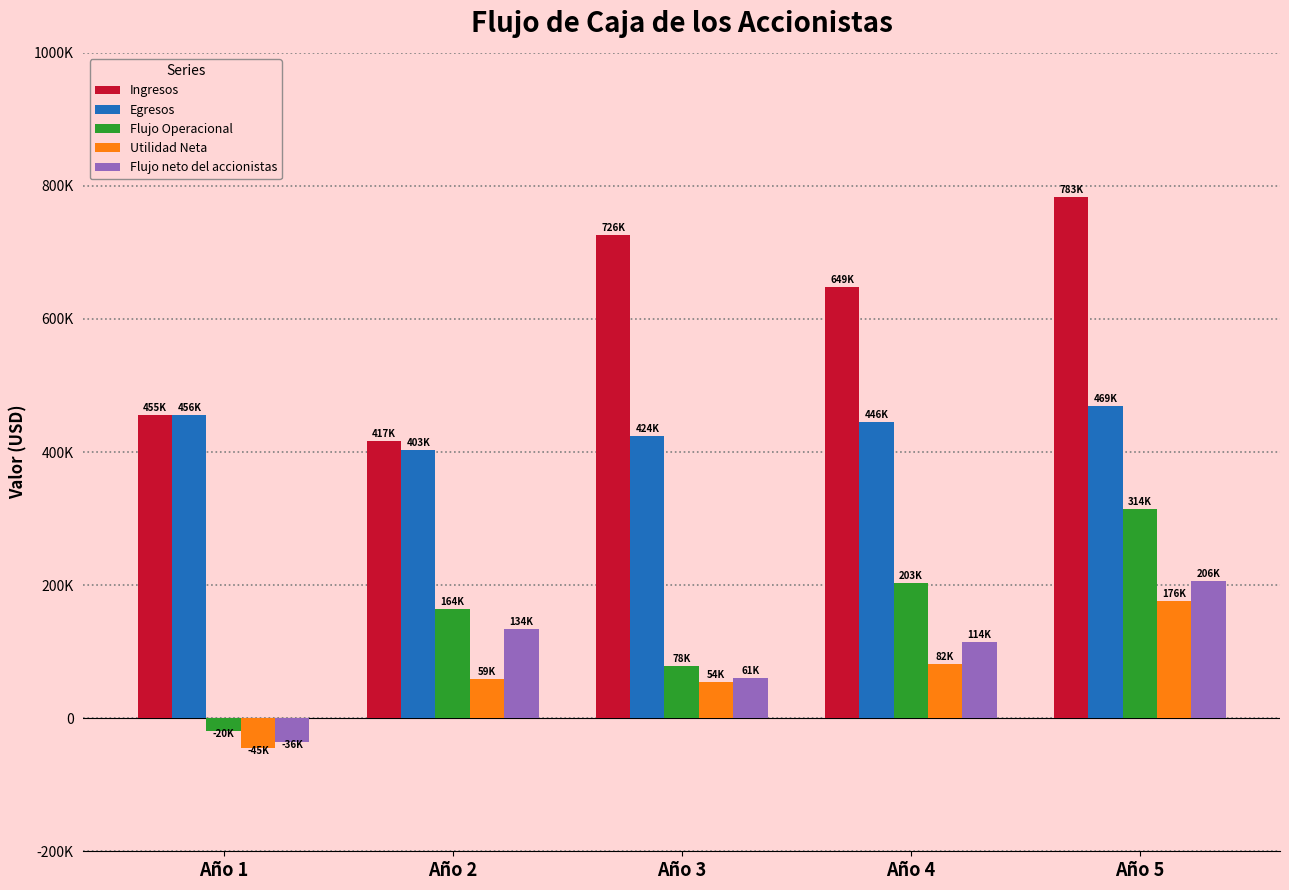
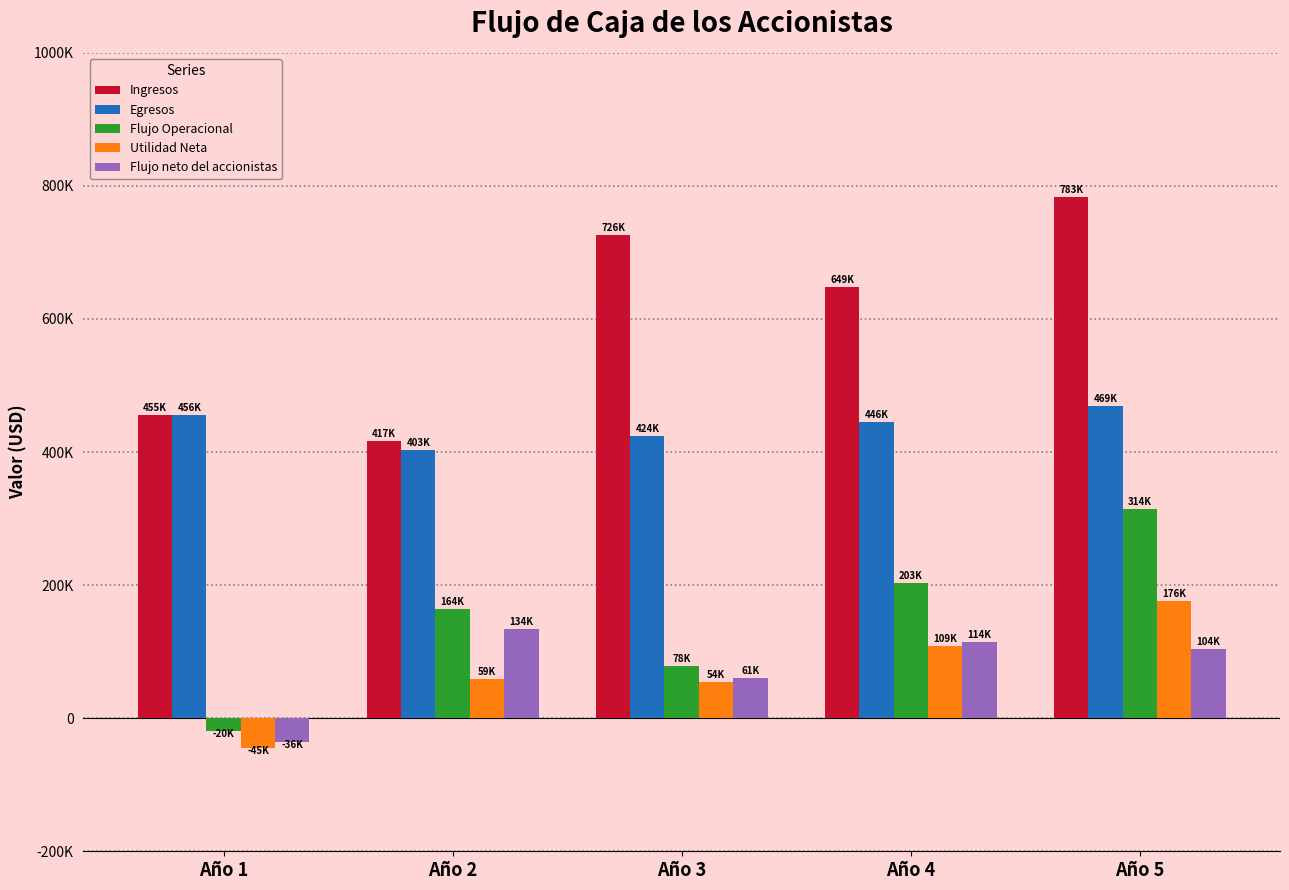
Utilidad Neta, Año 4: 82K -> 109K
Flujo neto del accionistas, Año 5: 206K -> 104K
